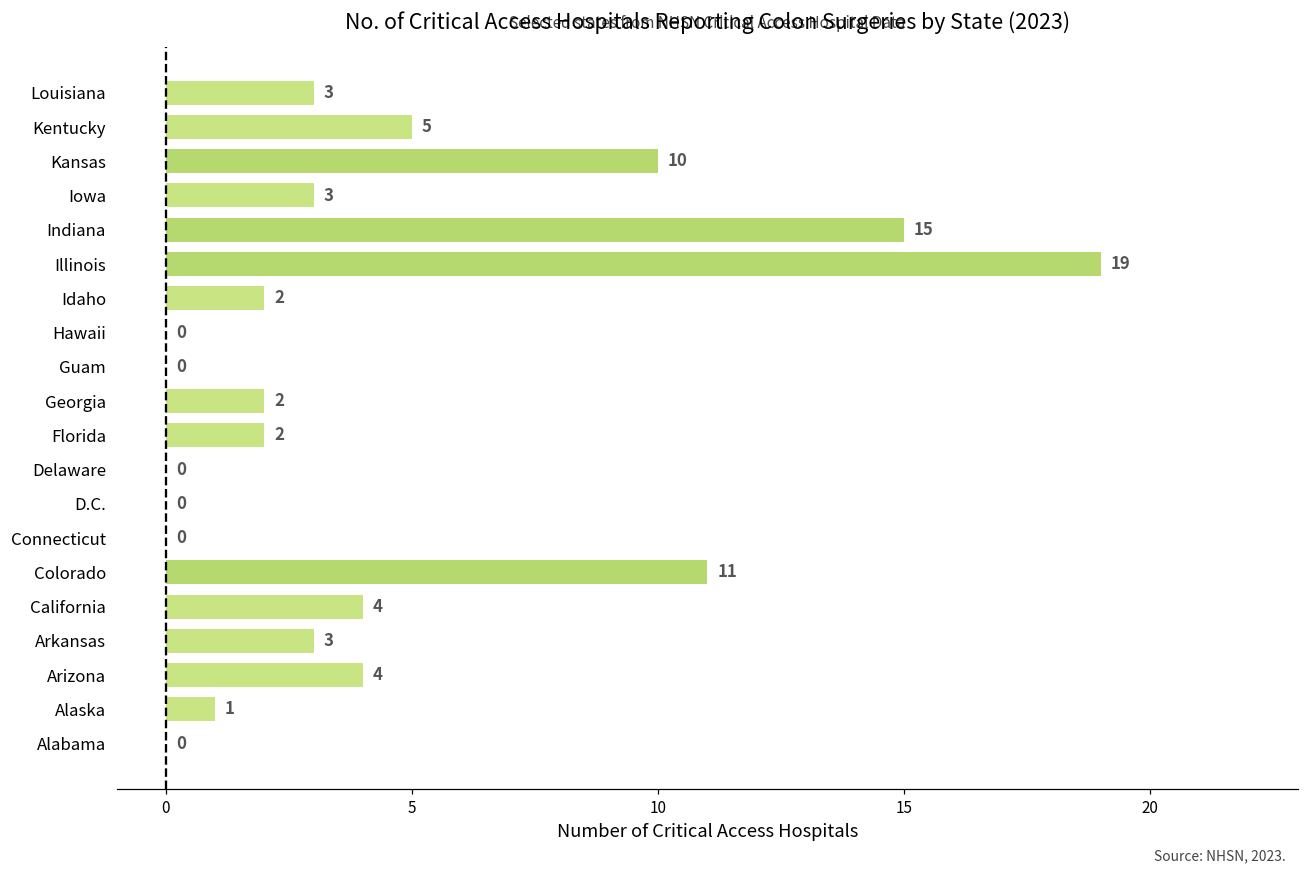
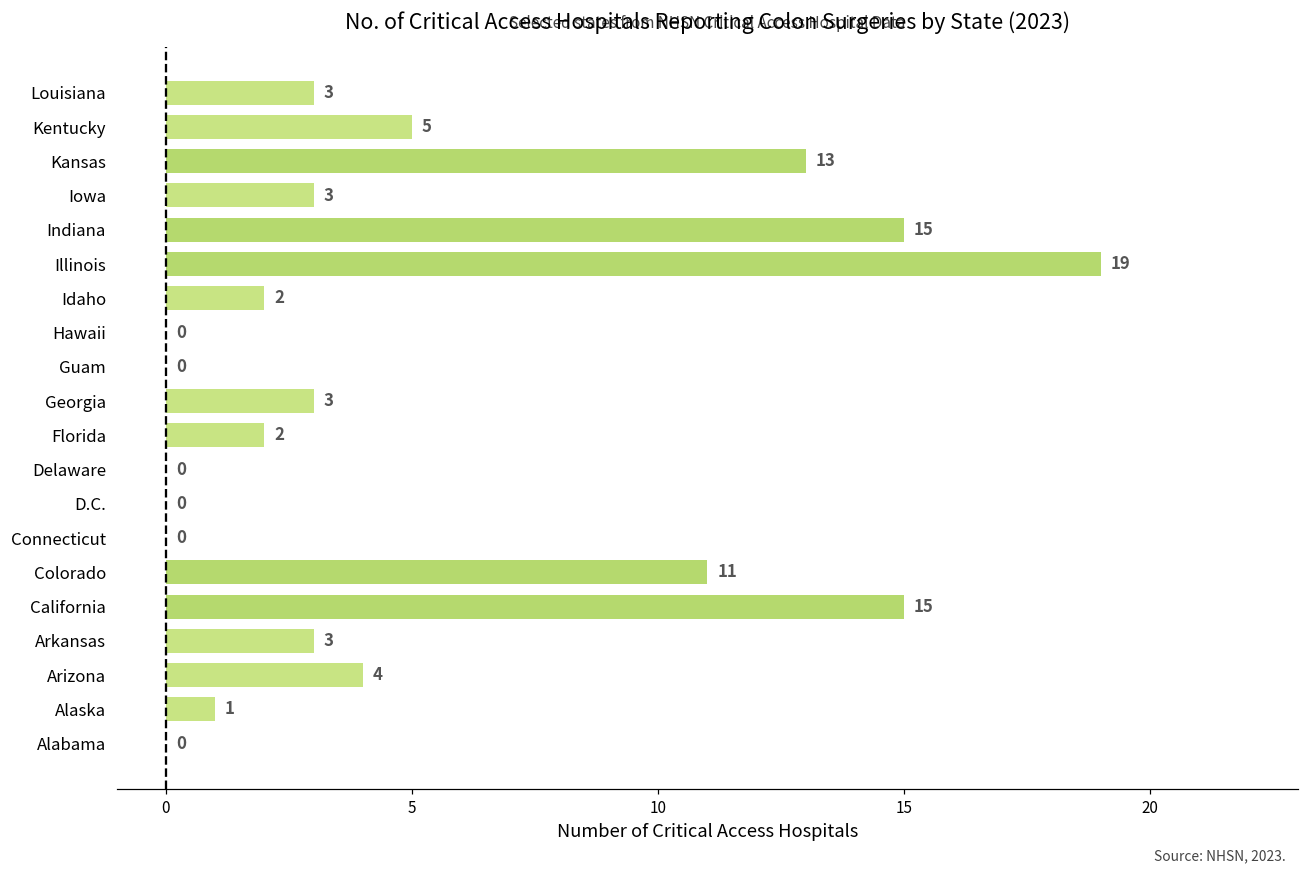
Kansas: 10 -> 13
Georgia: 2 -> 3
California: 4 -> 15
